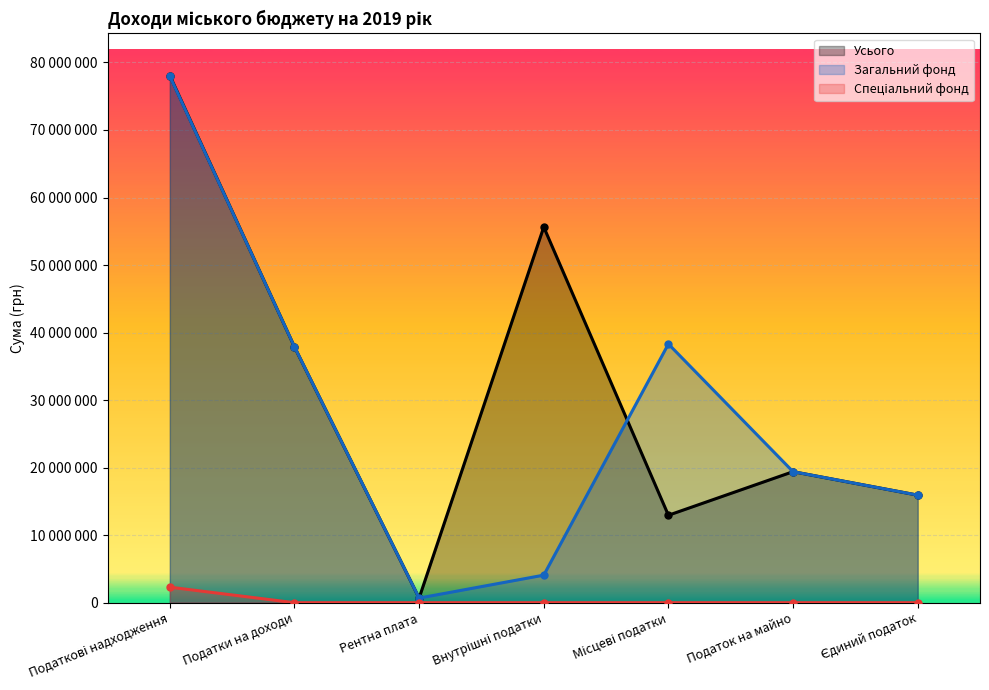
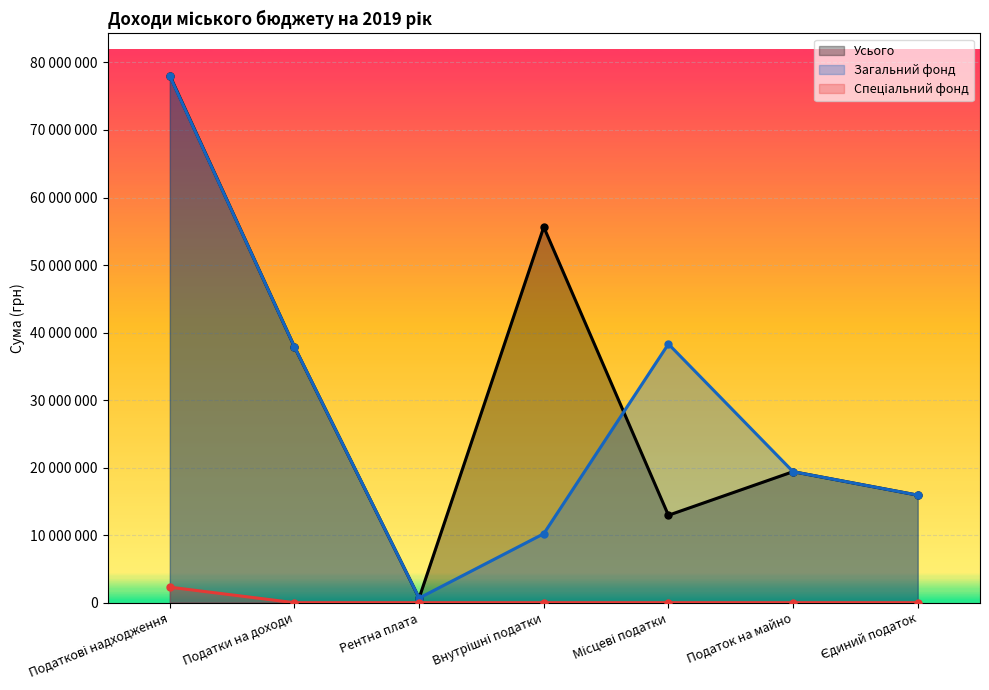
Загальний фонд, Внутрішні податки: 4000000 -> 10000000
